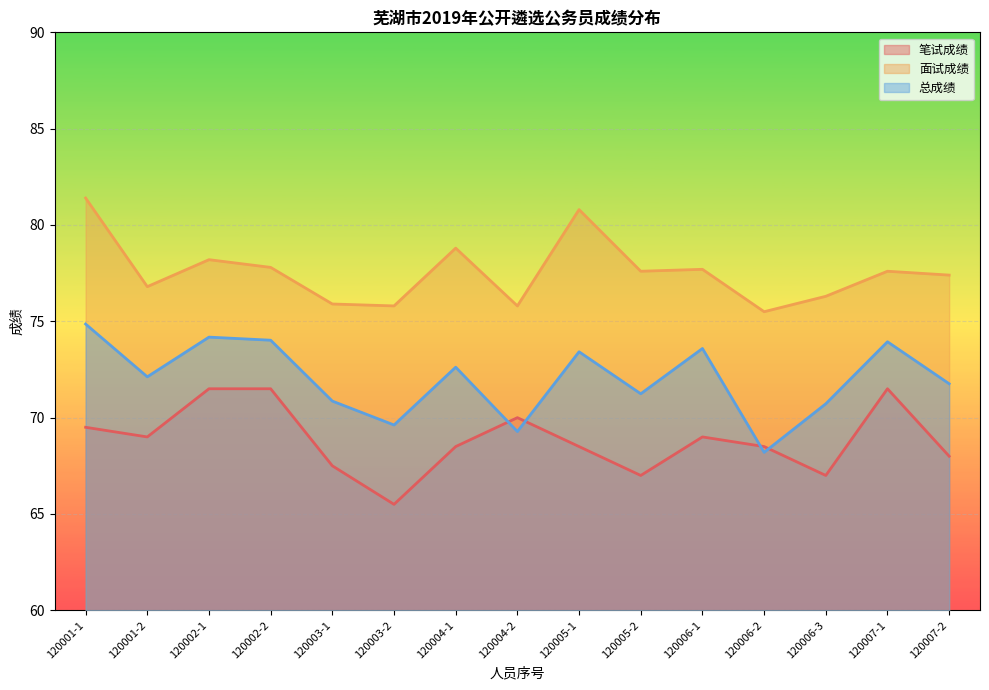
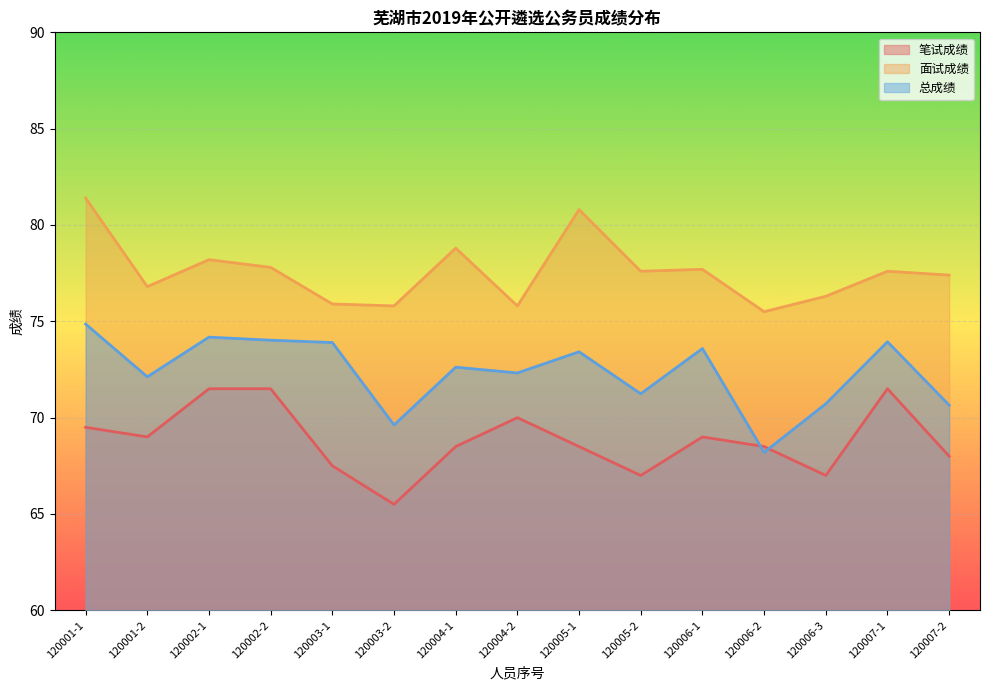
总成绩, 120003-1: 70.9 -> 73.9
总成绩, 120004-2: 69.3 -> 72.3
总成绩, 120007-2: 71.8 -> 70.7
